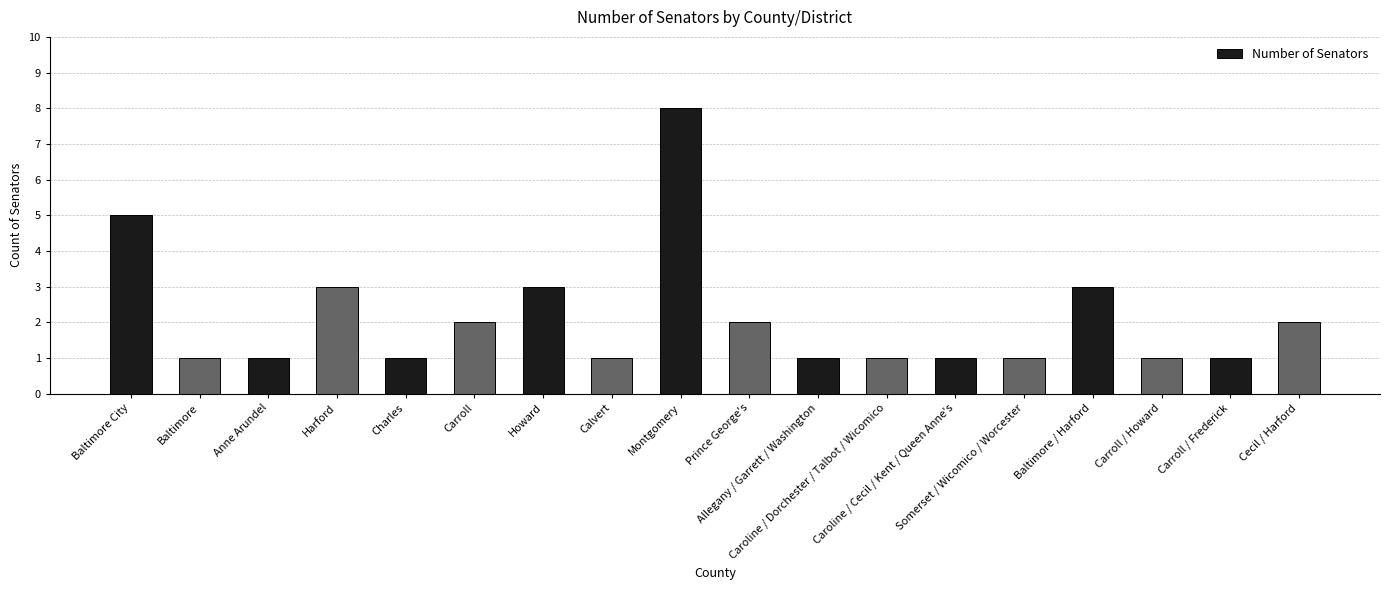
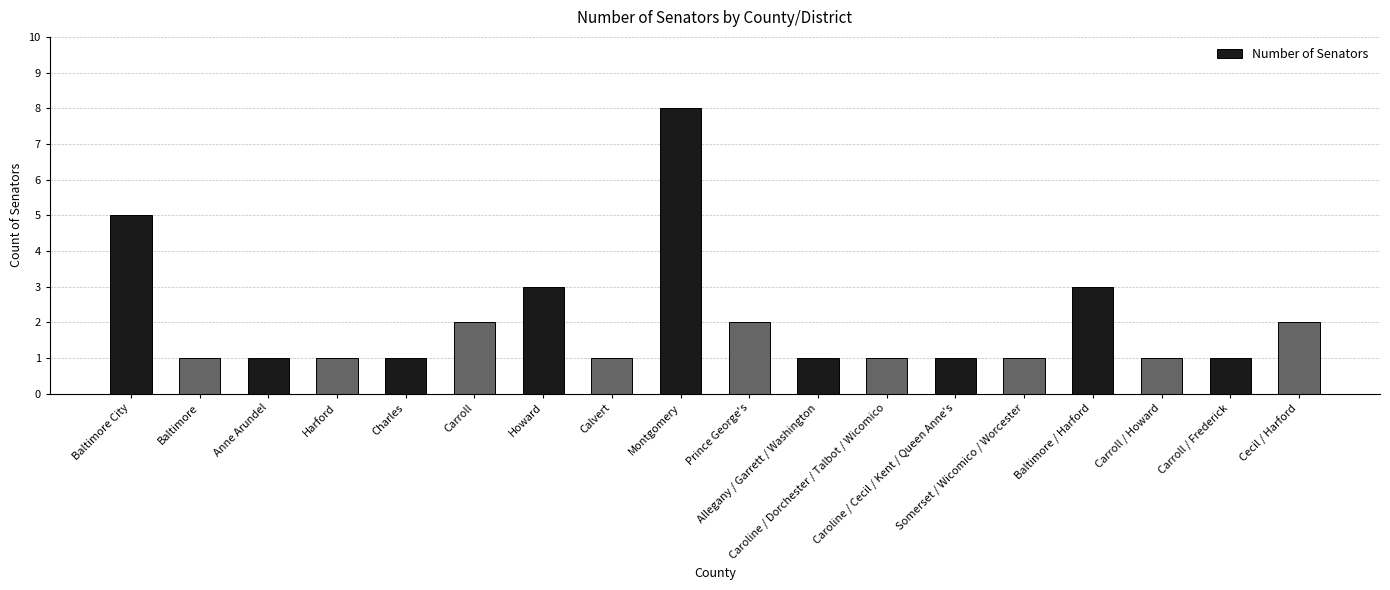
Harford: 3 -> 1
